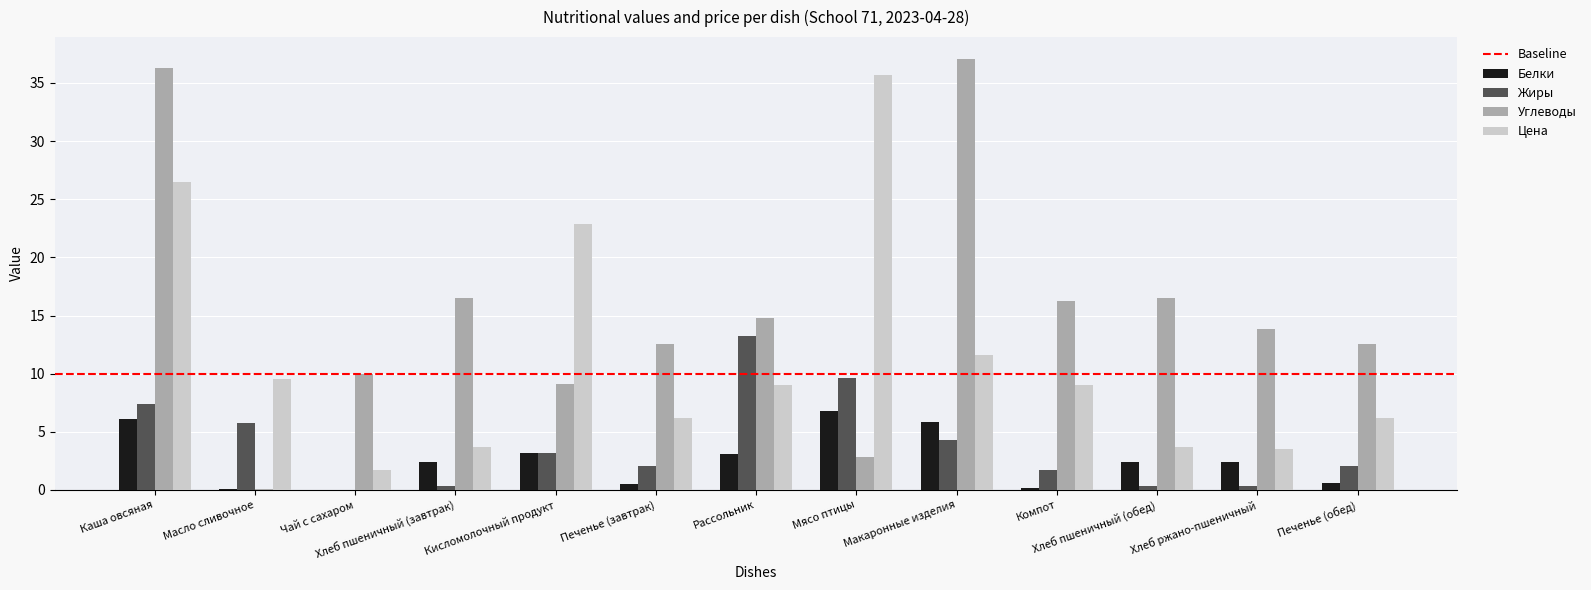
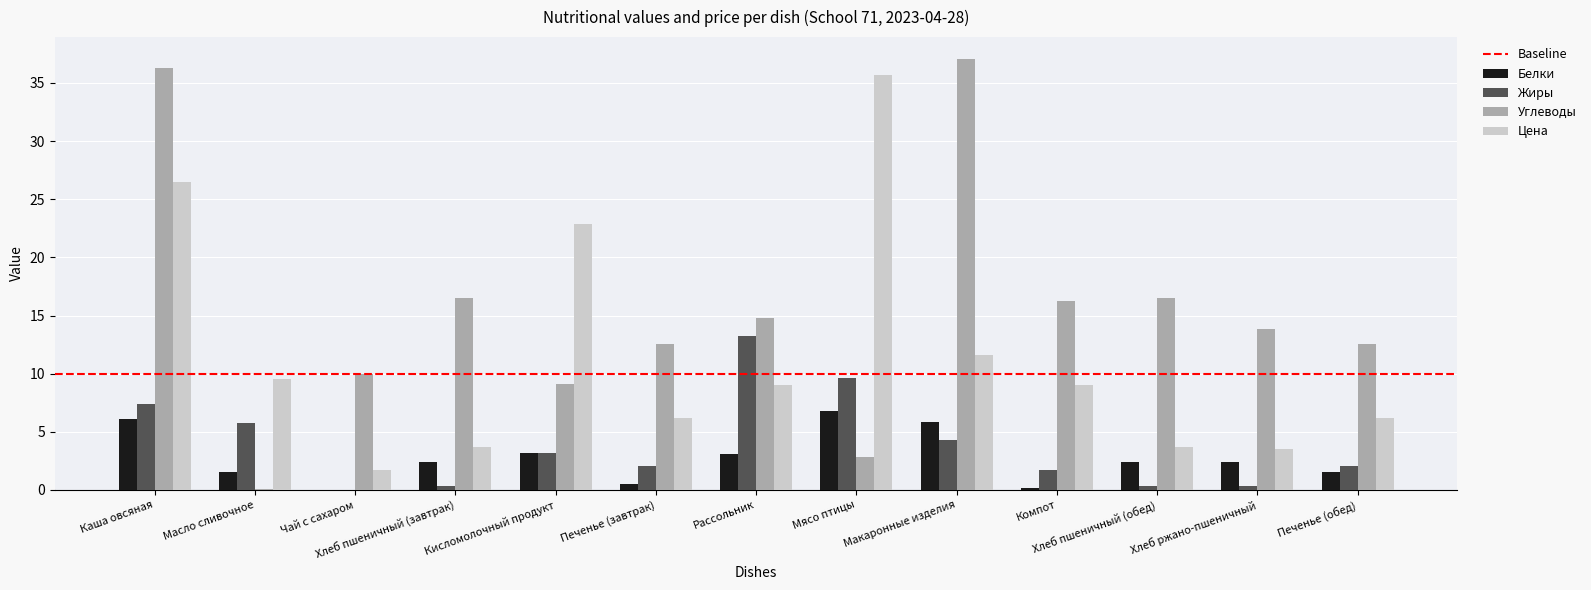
Белки, Масло сливочное: 0.1 -> 1.6
Белки, Печенье (обед): 0.6 -> 1.5
